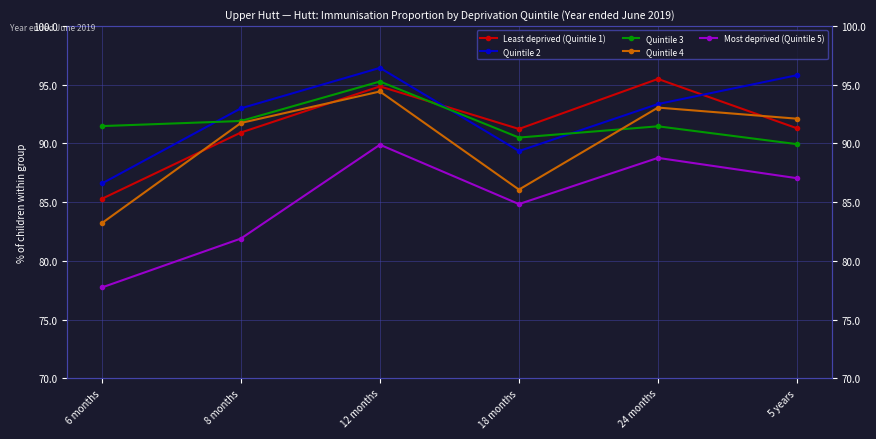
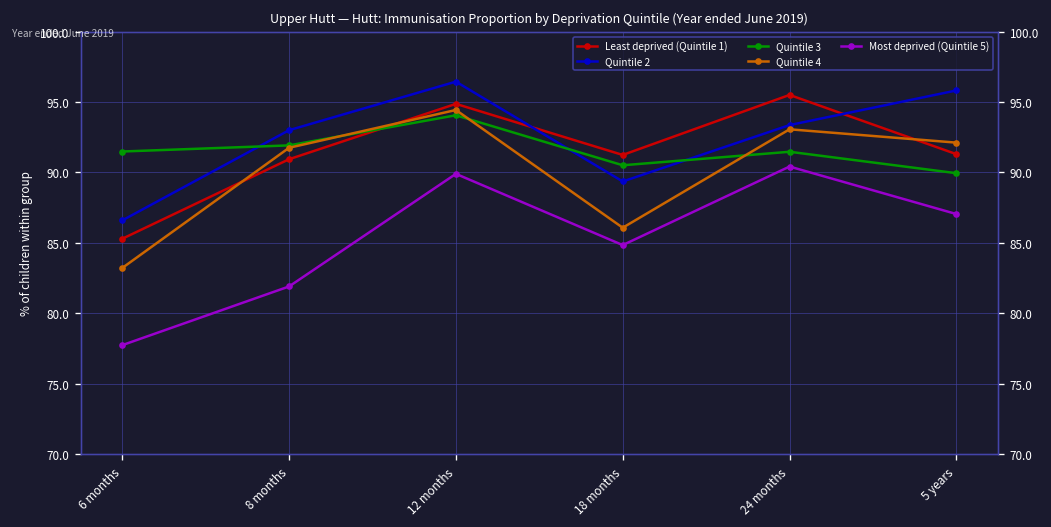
Quintile 3, 12 months: 95.3 -> 94.1
Most deprived (Quintile 5), 24 months: 88.8 -> 90.4
